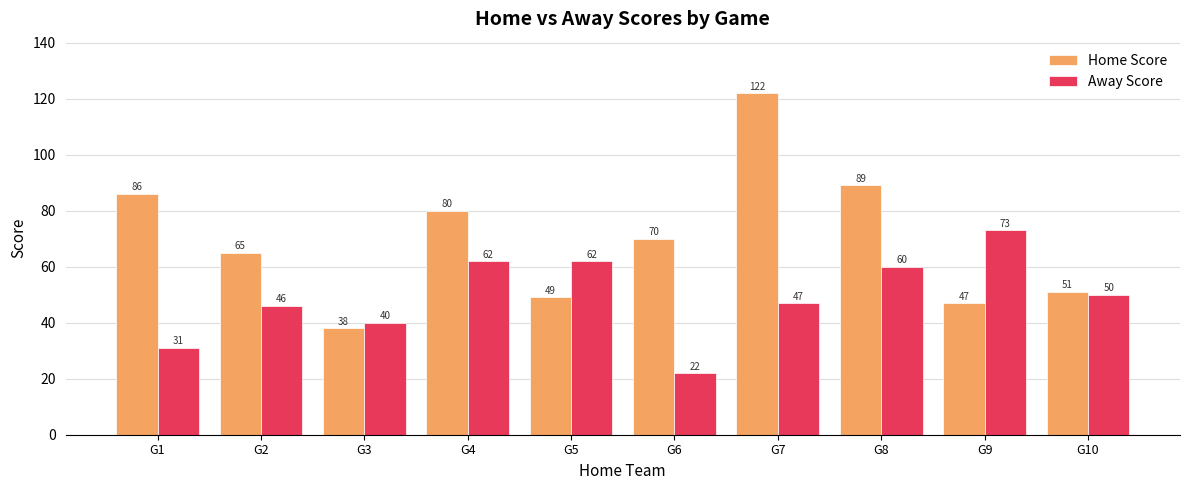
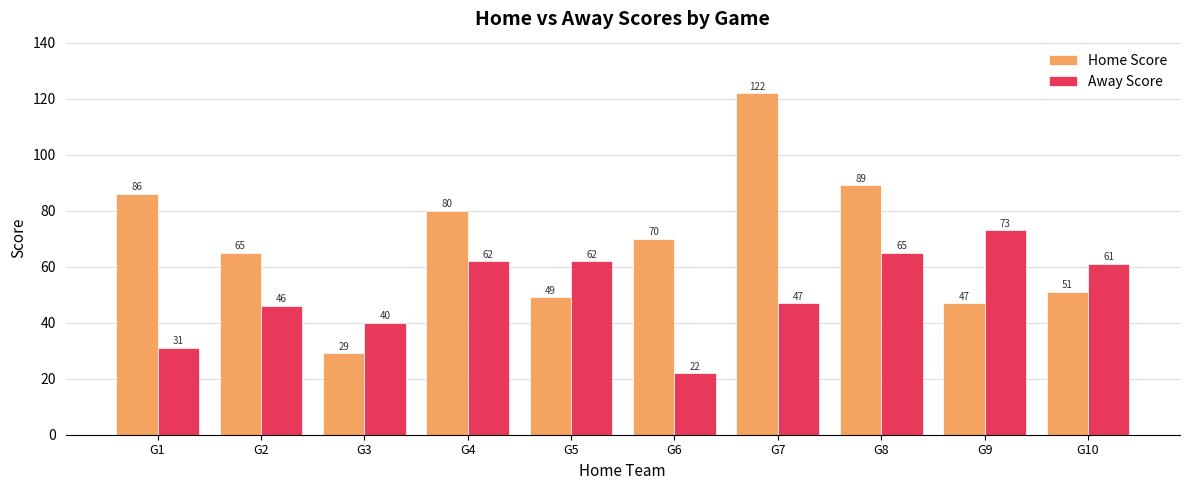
Home Score, G3: 38 -> 29
Away Score, G8: 60 -> 65
Away Score, G10: 50 -> 61
